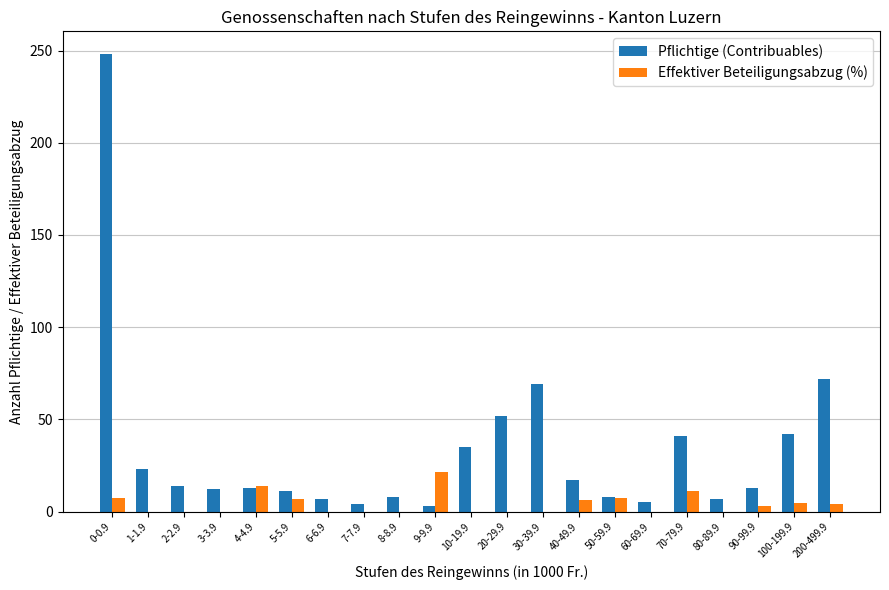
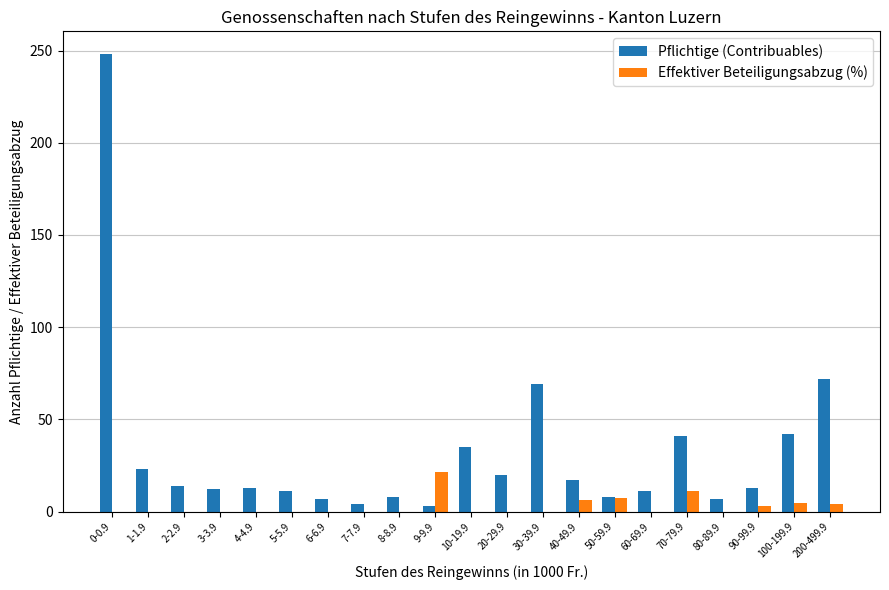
Effektiver Beteiligungsabzug (%), 0-0.9: 7 -> 0
Effektiver Beteiligungsabzug (%), 4-4.9: 14 -> 0
Effektiver Beteiligungsabzug (%), 5-5.9: 7 -> 0
Pflichtige (Contribuables), 20-29.9: 52 -> 20
Pflichtige (Contribuables), 60-69.9: 5 -> 11
